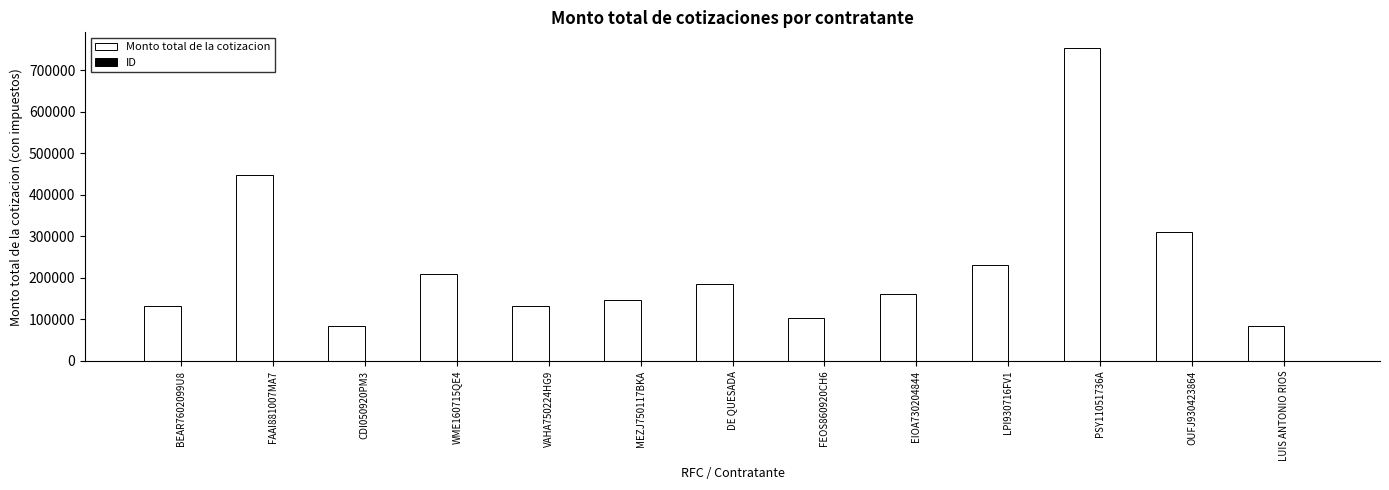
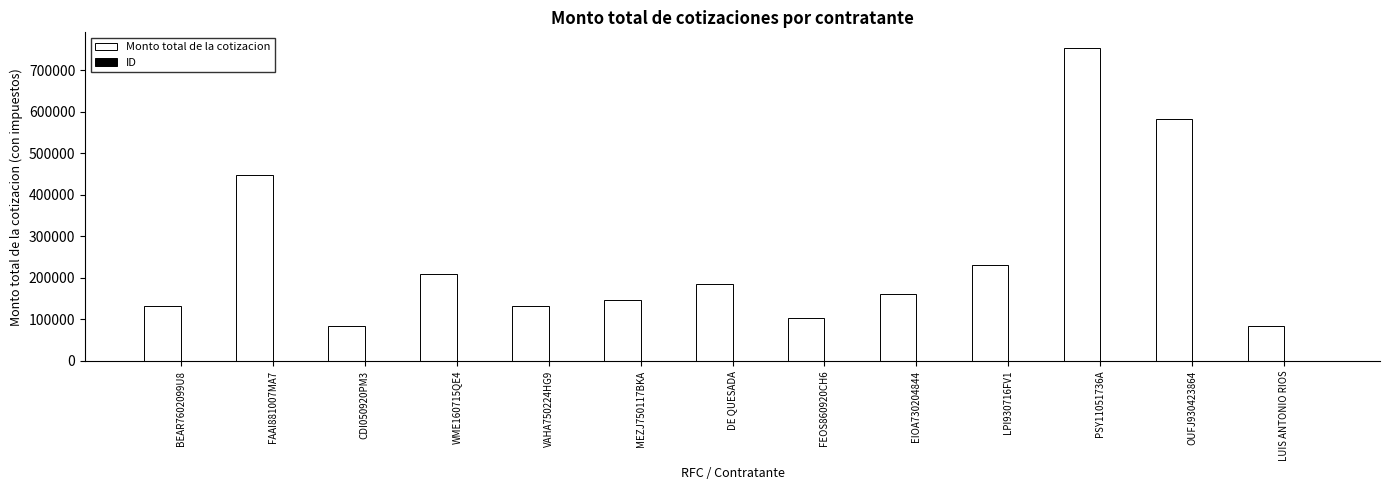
Monto total de la cotizacion, OUFJ930423864: 310000 -> 580000
